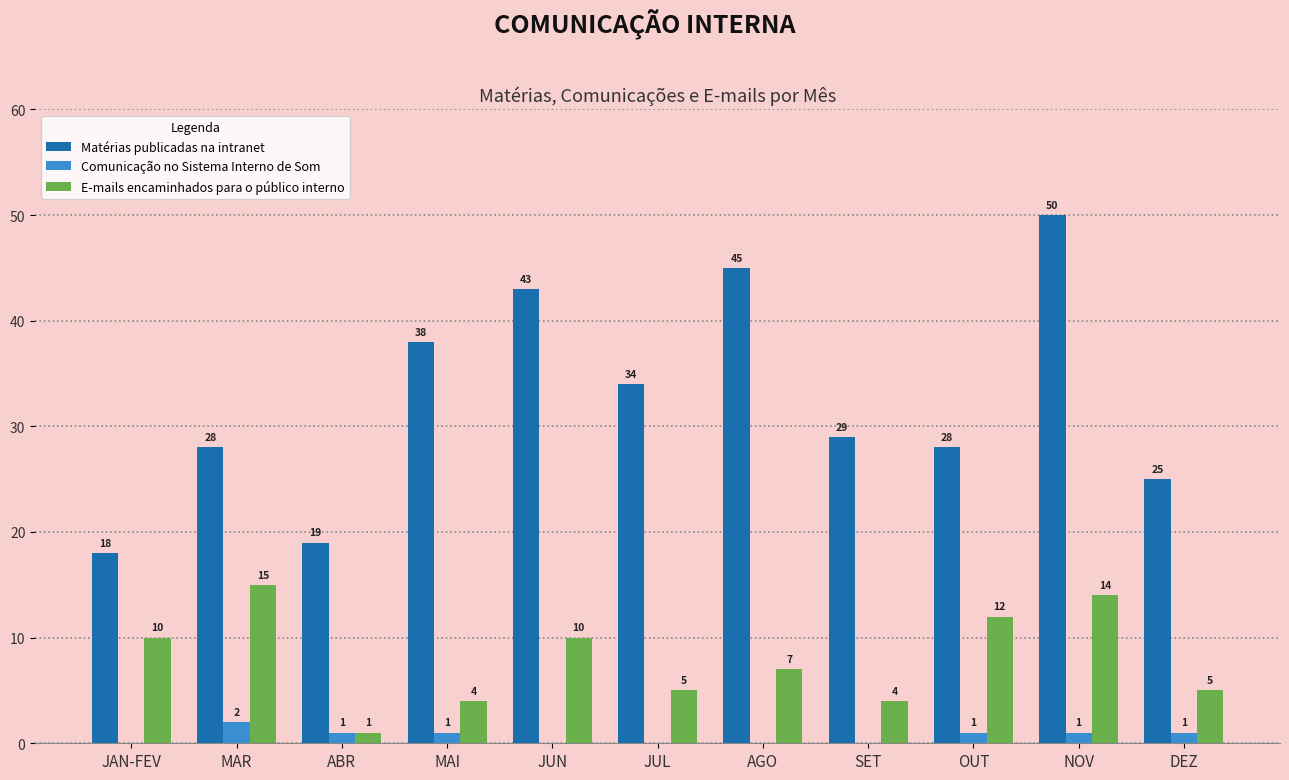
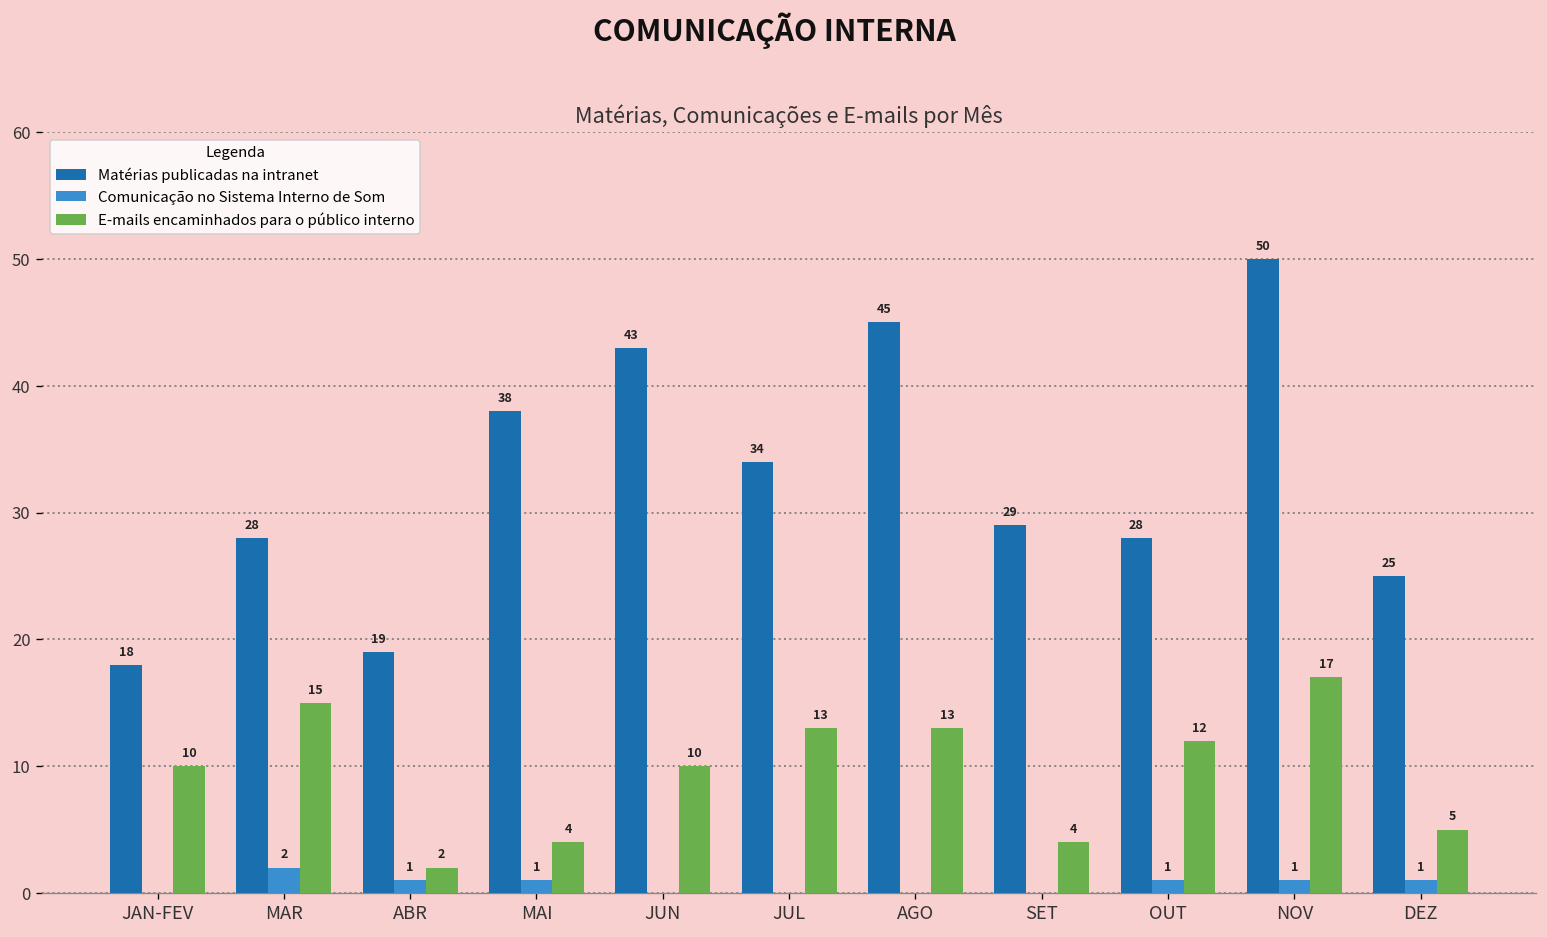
E-mails encaminhados para o público interno, ABR: 1 -> 2
E-mails encaminhados para o público interno, JUL: 5 -> 13
E-mails encaminhados para o público interno, AGO: 7 -> 13
E-mails encaminhados para o público interno, NOV: 14 -> 17
